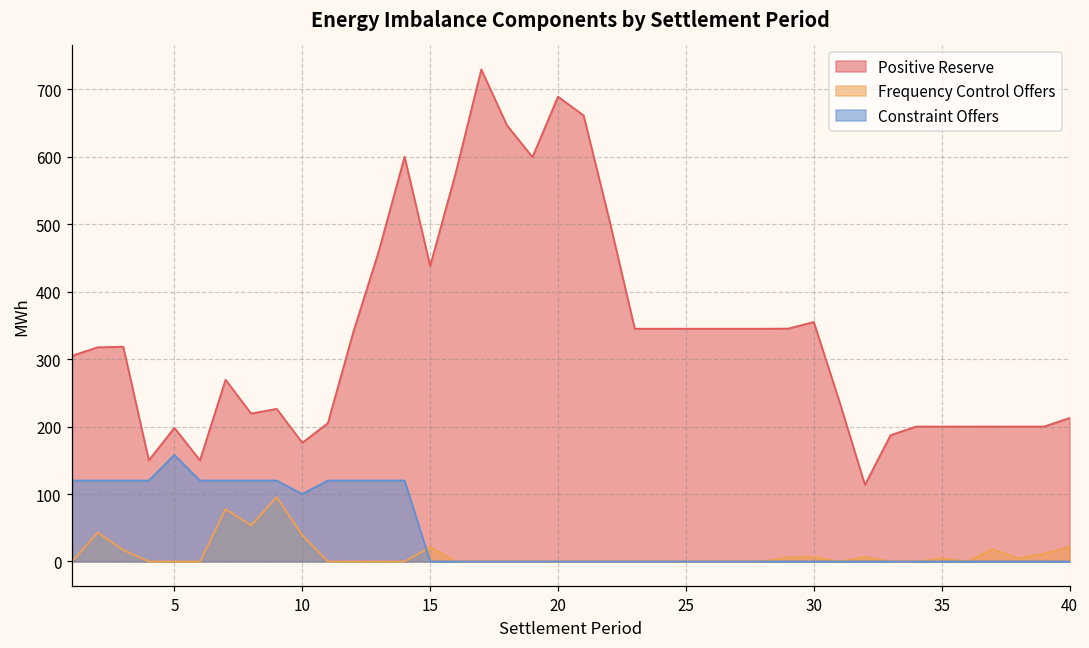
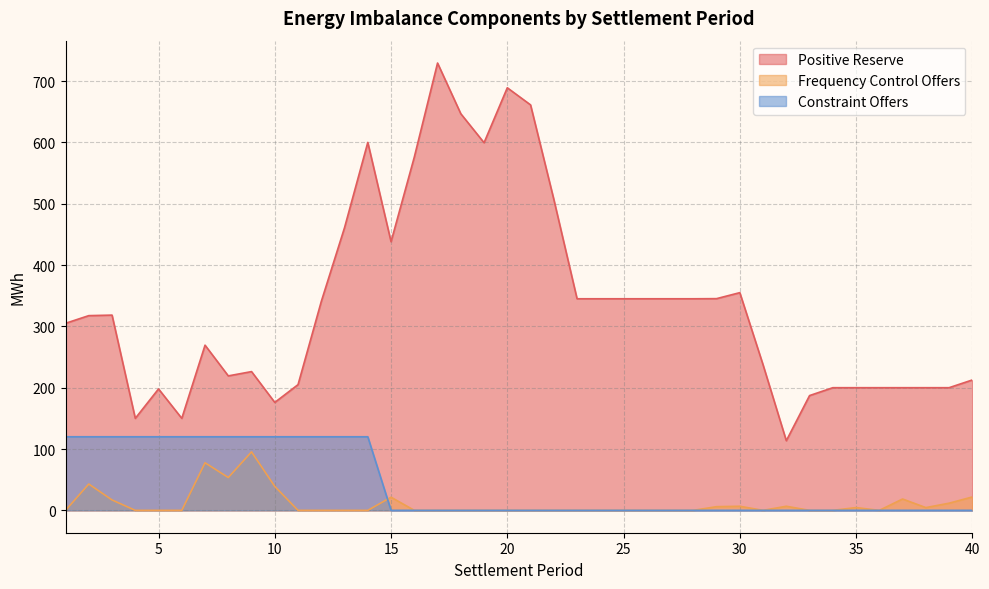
Constraint Offers, 5: 160 -> 120
Constraint Offers, 10: 100 -> 120
